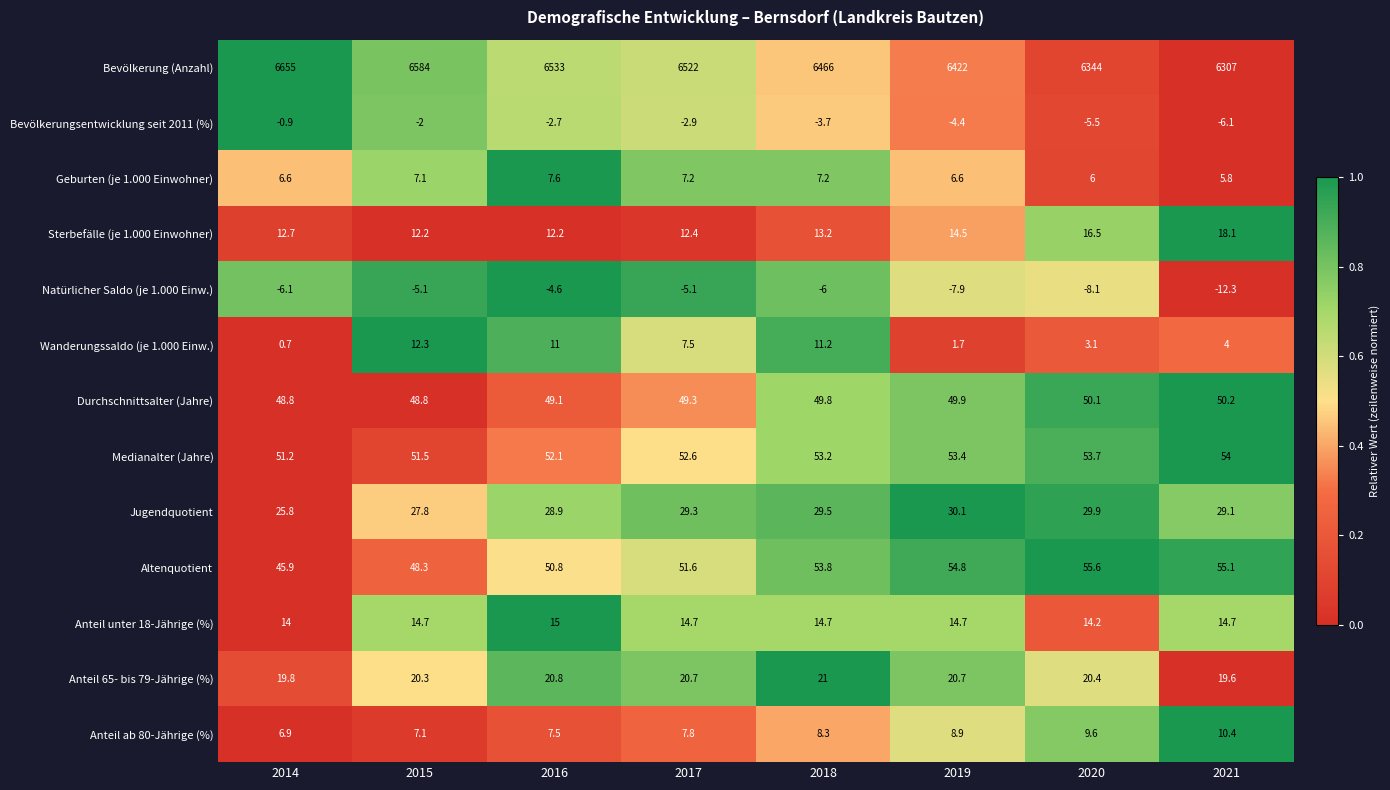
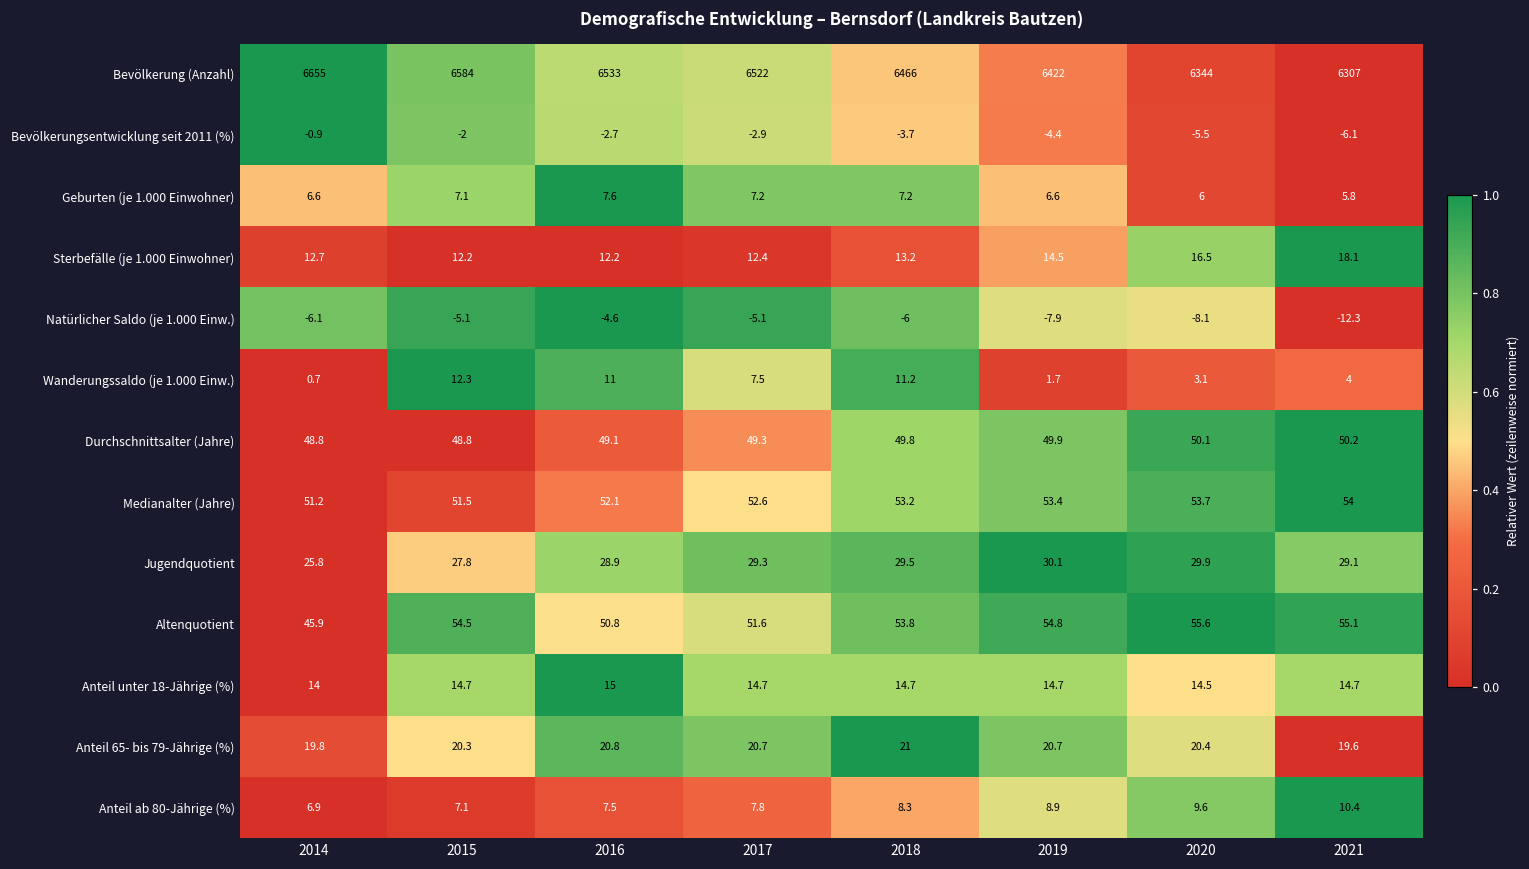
Altenquotient, 2015: 48.3 -> 54.5
Anteil unter 18-Jährige (%), 2020: 14.2 -> 14.5
